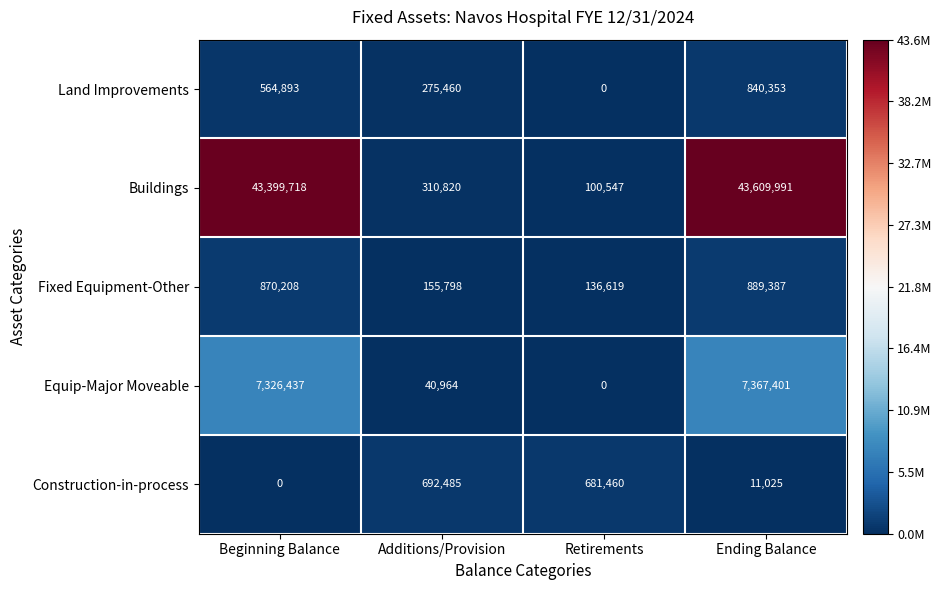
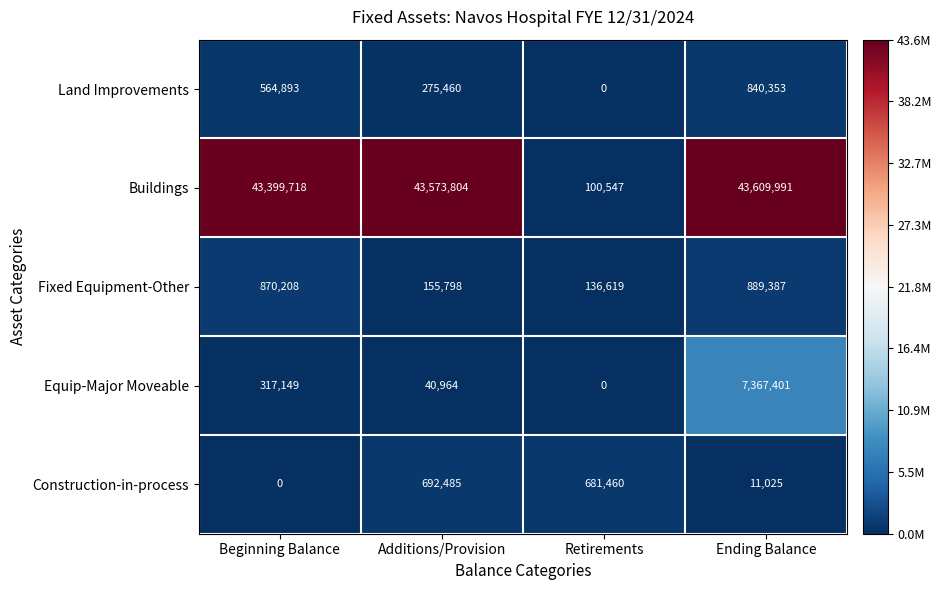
Buildings, Additions/Provision: 310,820 -> 43,573,804
Equip-Major Moveable, Beginning Balance: 7,326,437 -> 317,149
